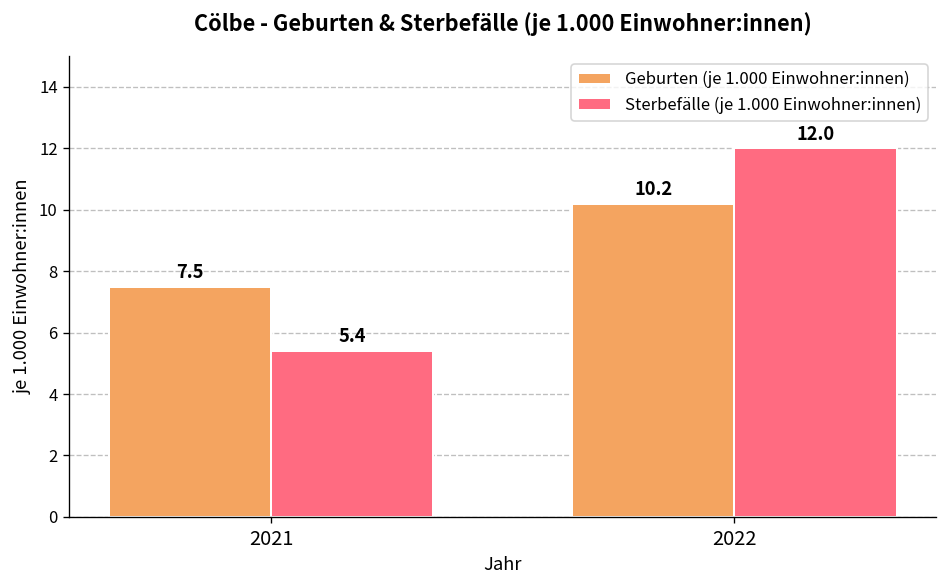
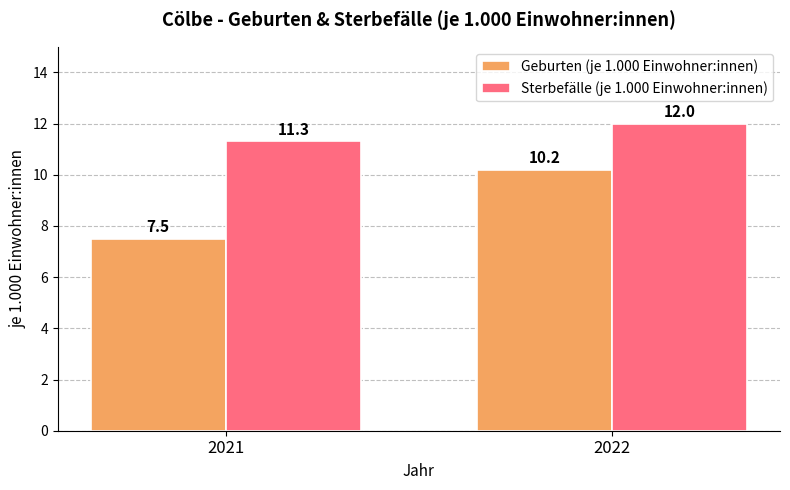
Sterbefälle (je 1.000 Einwohner:innen), 2021: 5.4 -> 11.3
